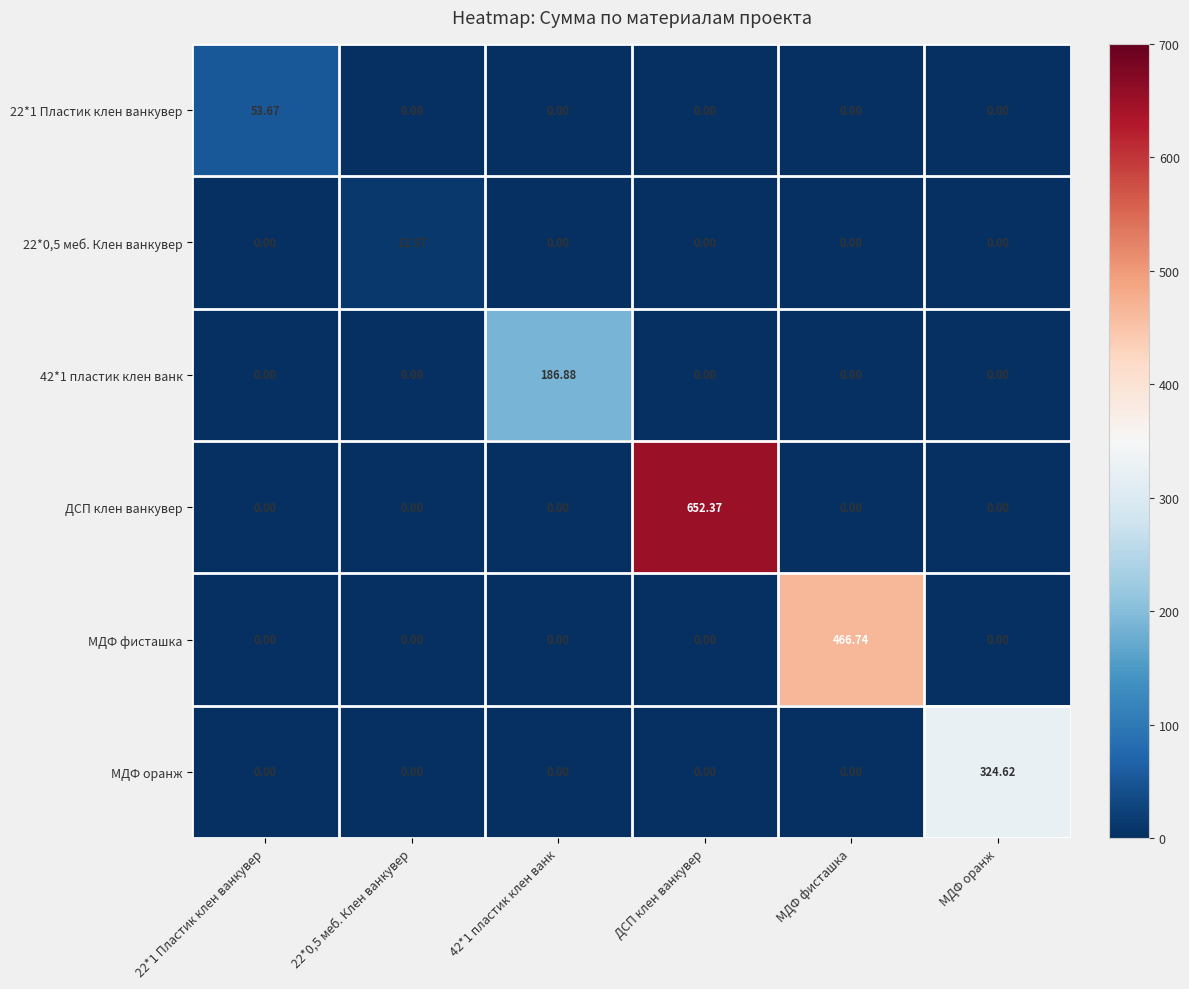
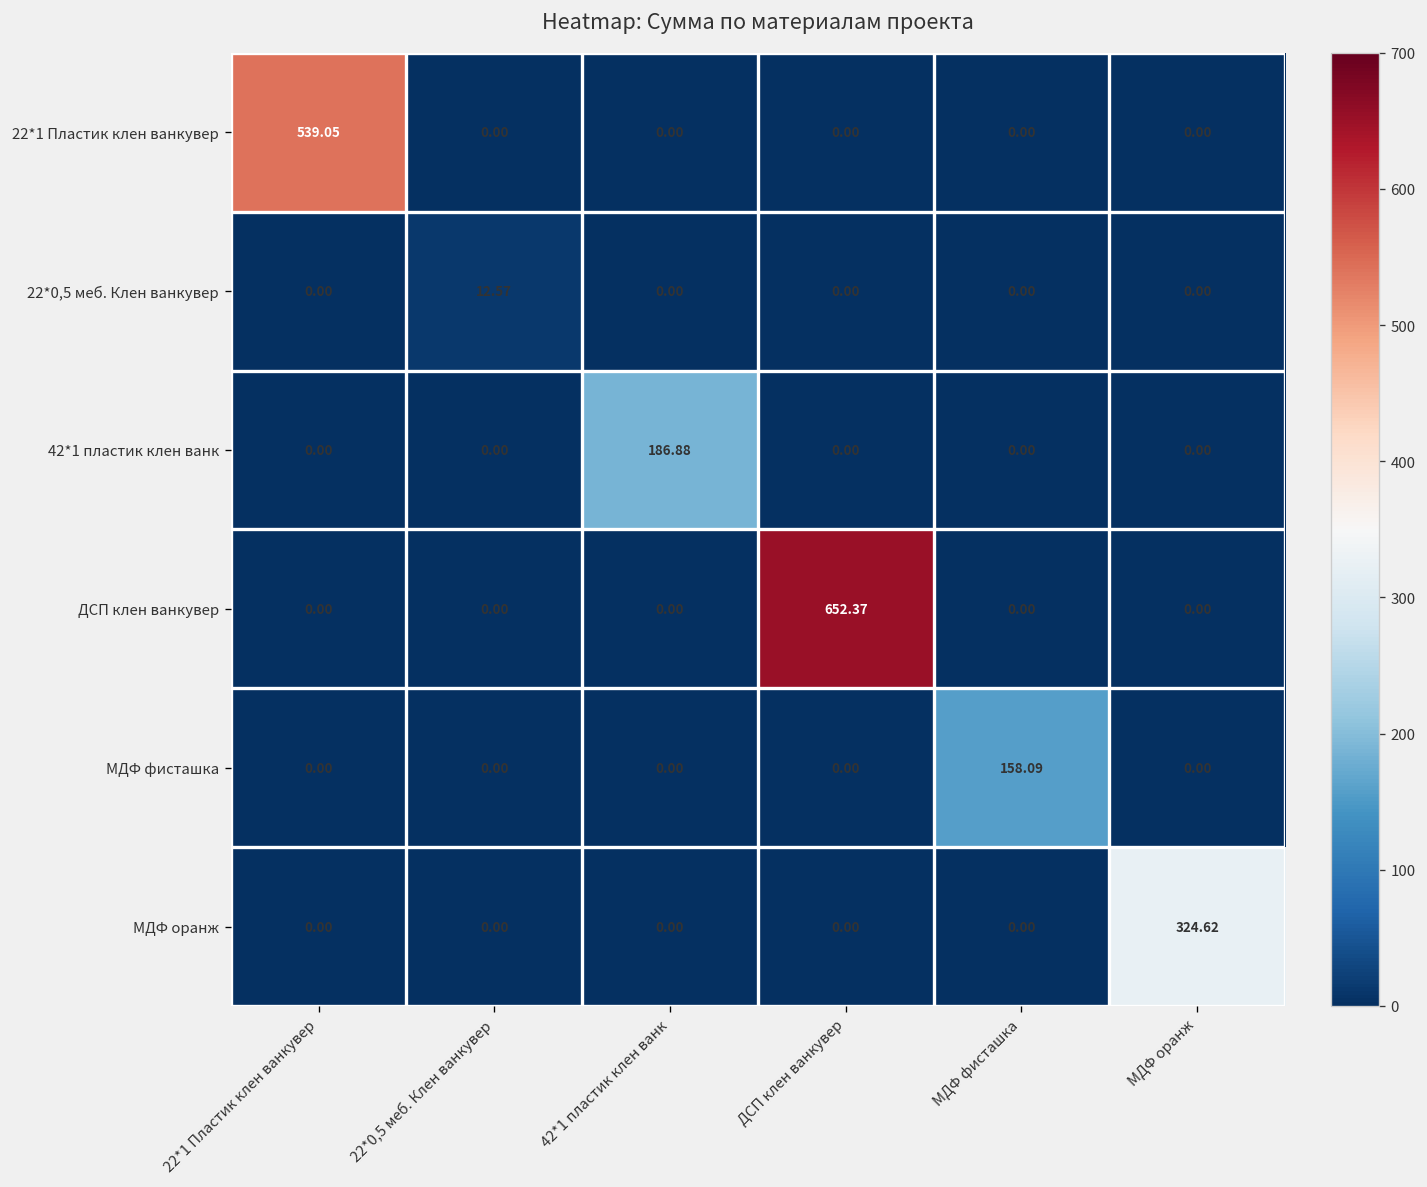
22*1 Пластик клен ванкувер, 22*1 Пластик клен ванкувер: 53.67 -> 539.05
МДФ фисташка, МДФ фисташка: 466.74 -> 158.09
